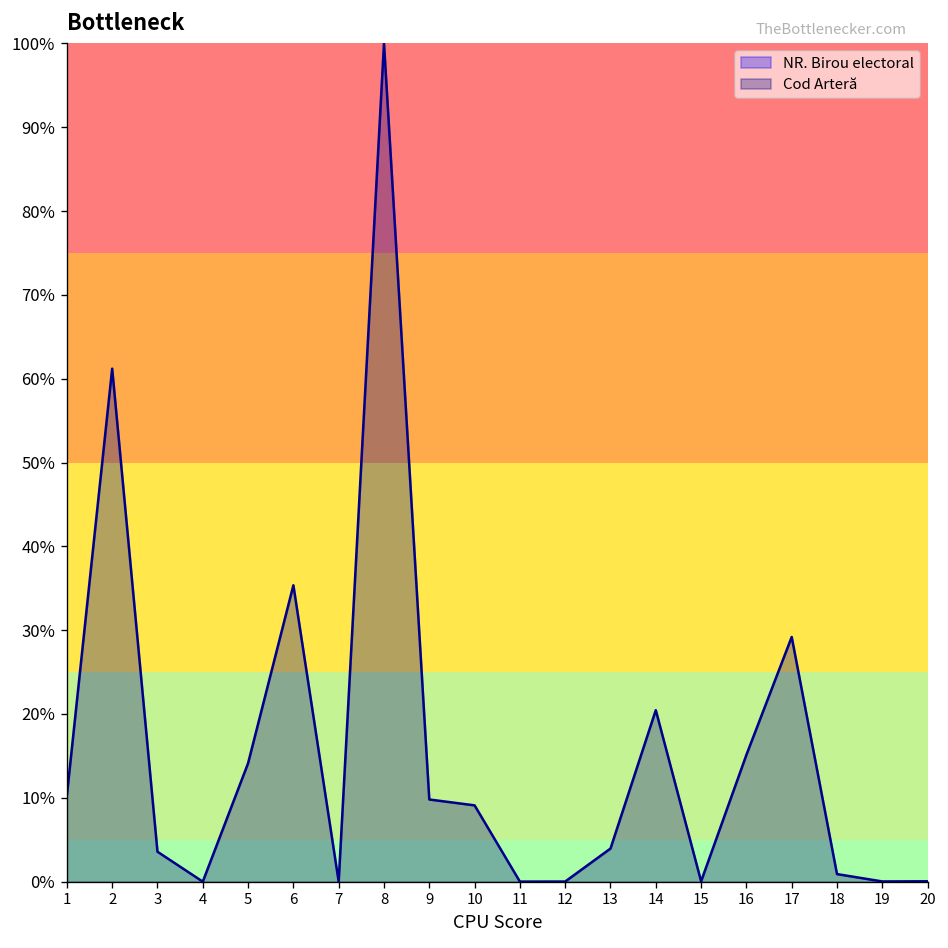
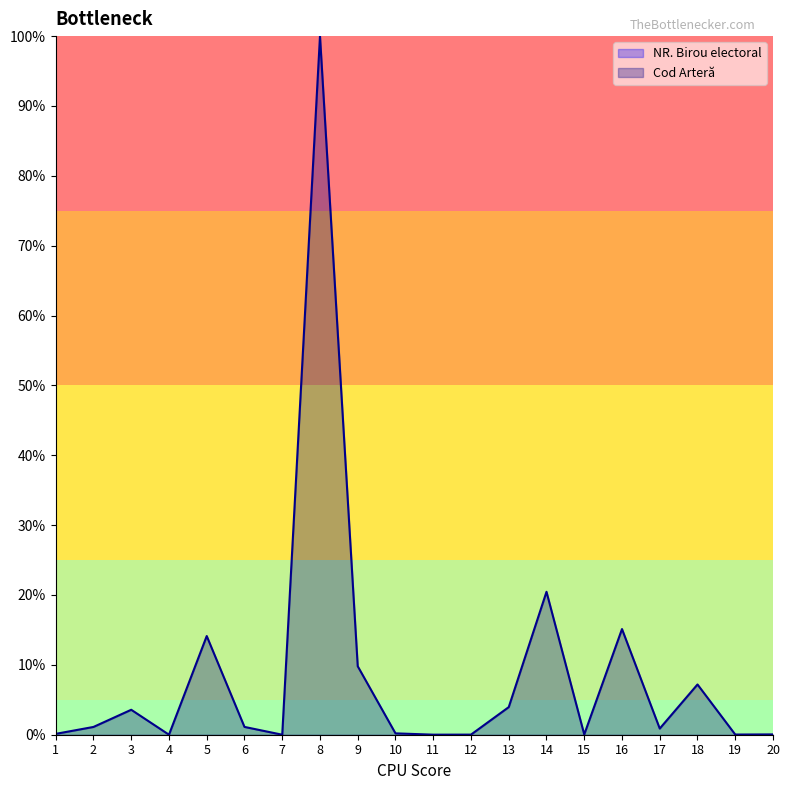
1: 10% -> 0%
2: 61% -> 1%
6: 35% -> 1%
10: 9% -> 0%
17: 29% -> 1%
18: 1% -> 7%
